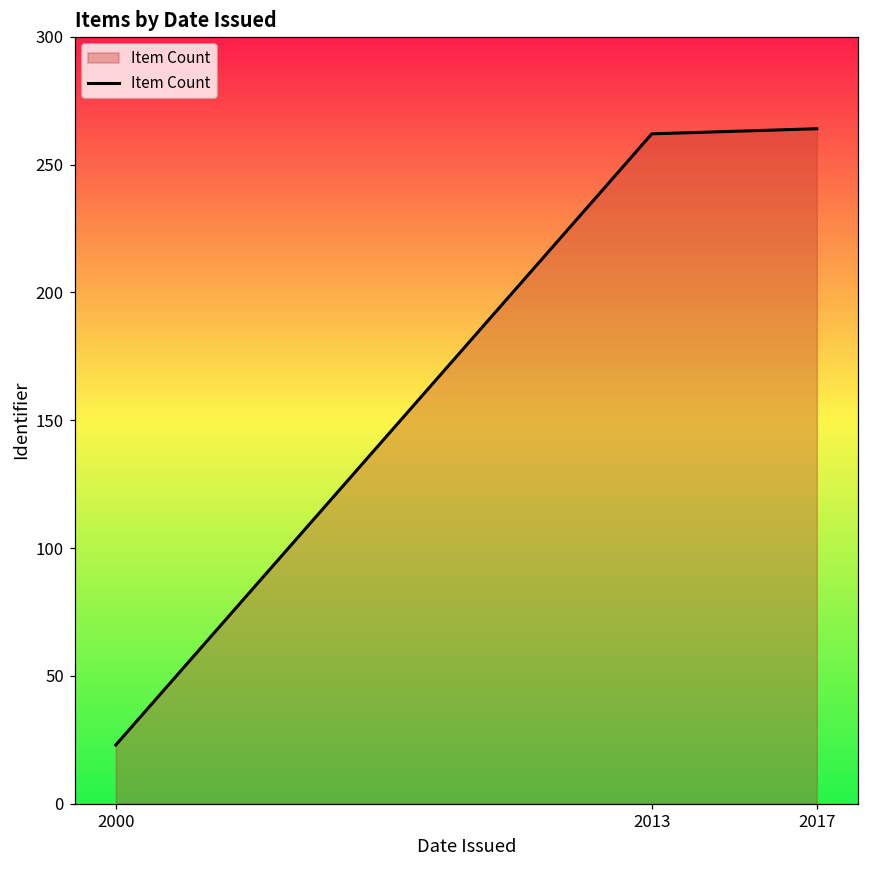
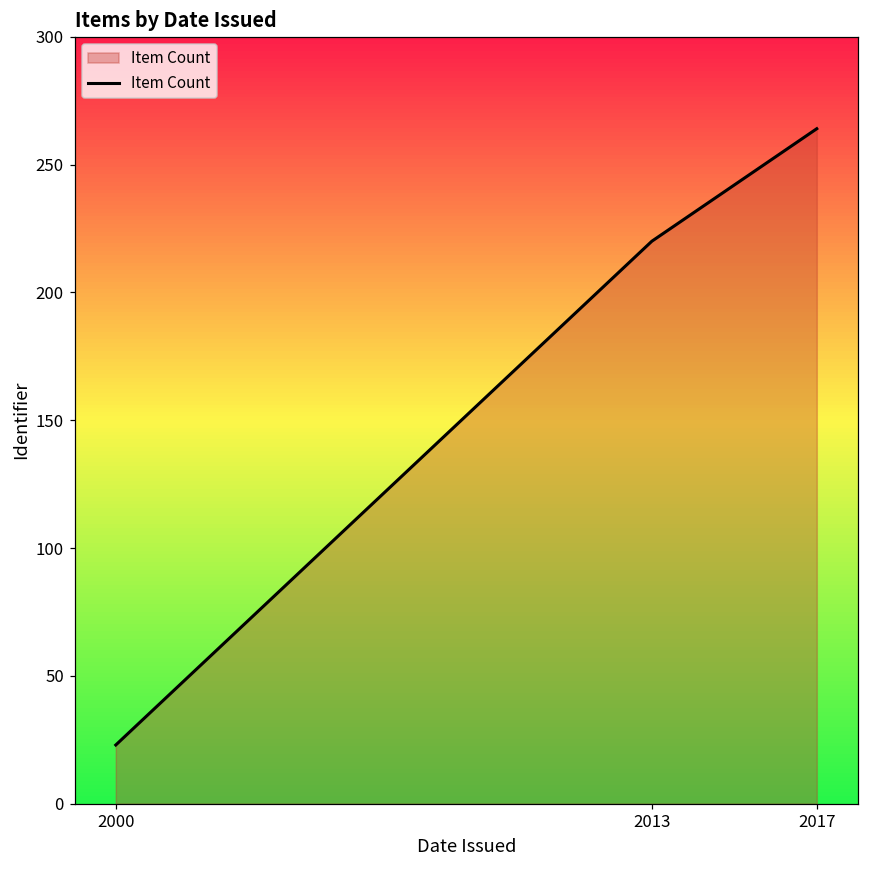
2013: 262 -> 220
